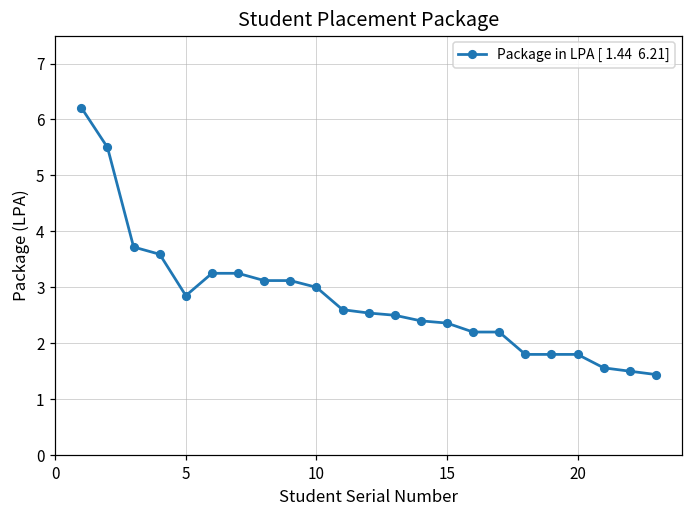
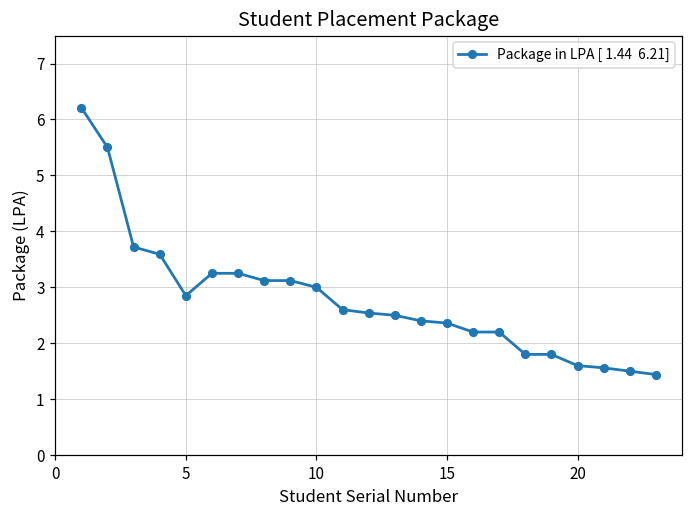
20: 1.8 -> 1.6
